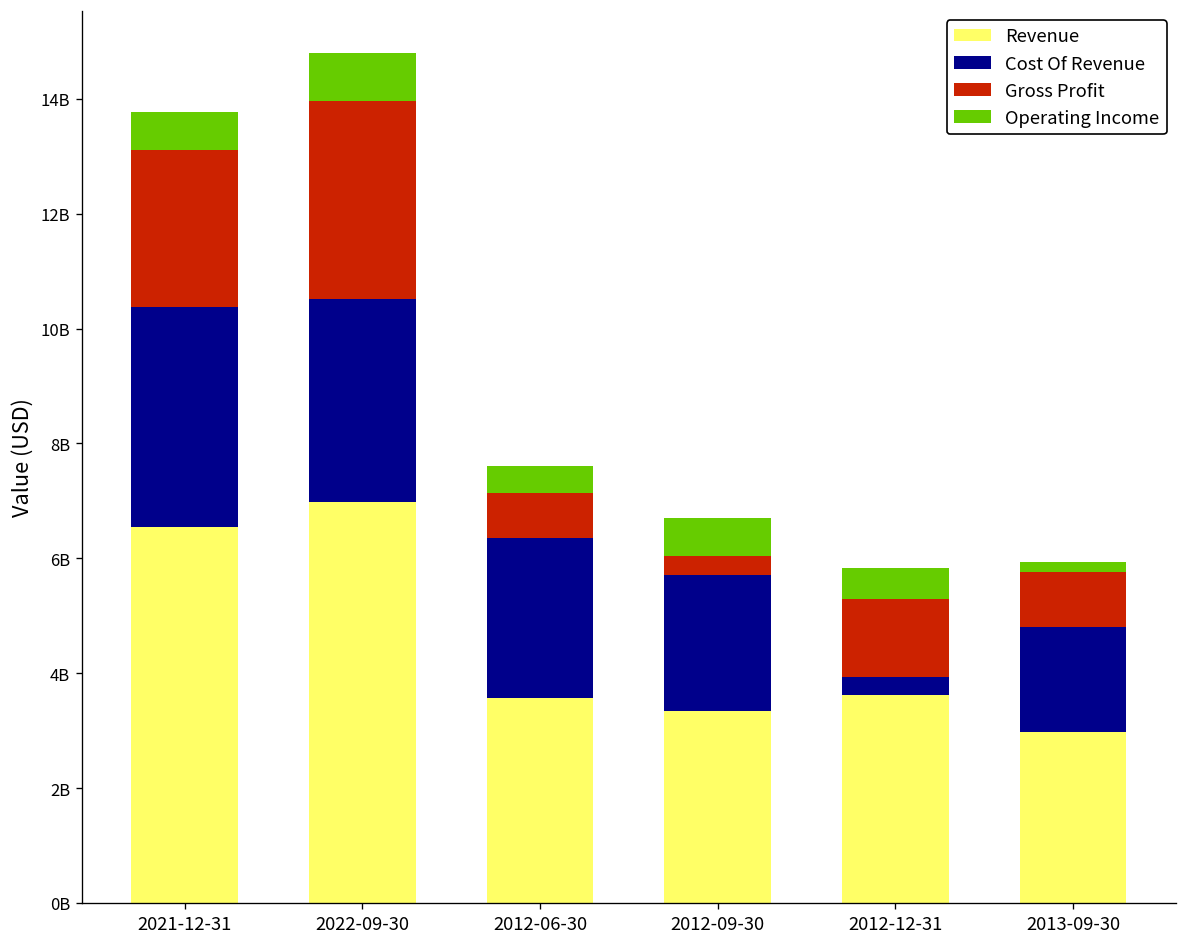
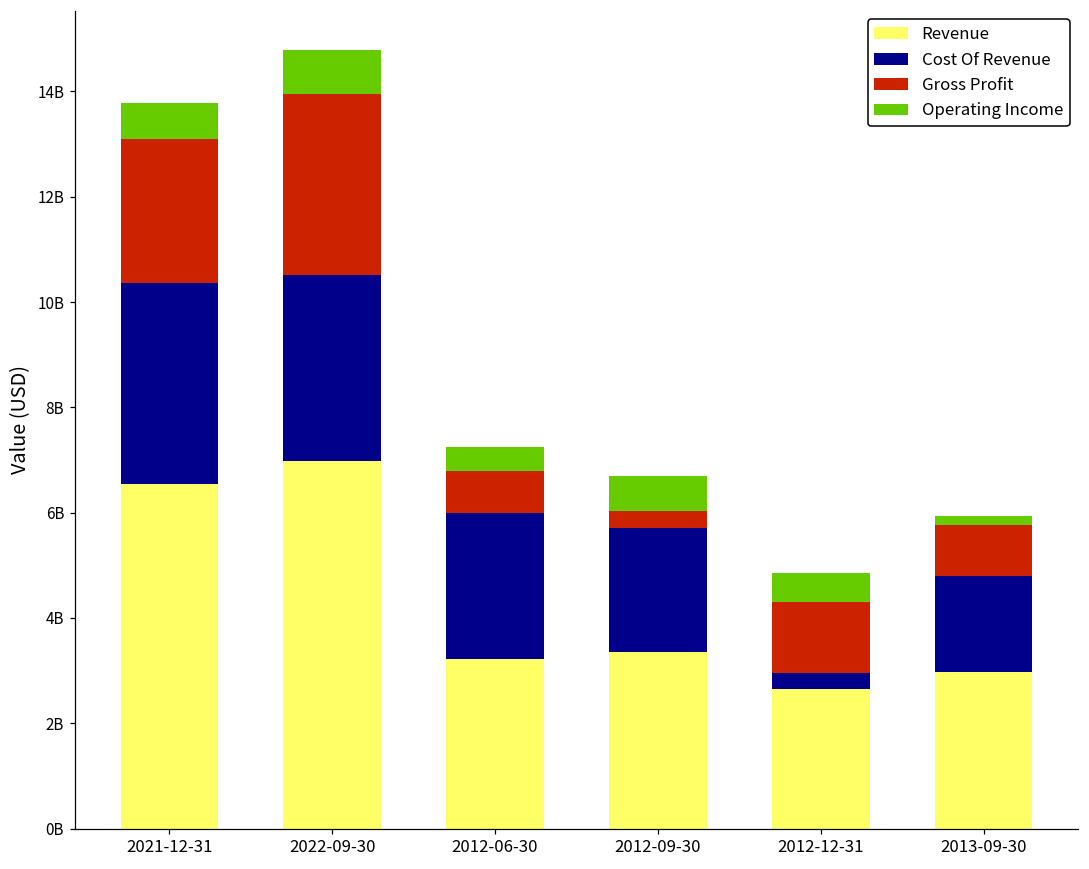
Revenue, 2012-06-30: 3600000000 -> 3200000000
Revenue, 2012-12-31: 3600000000 -> 2600000000
